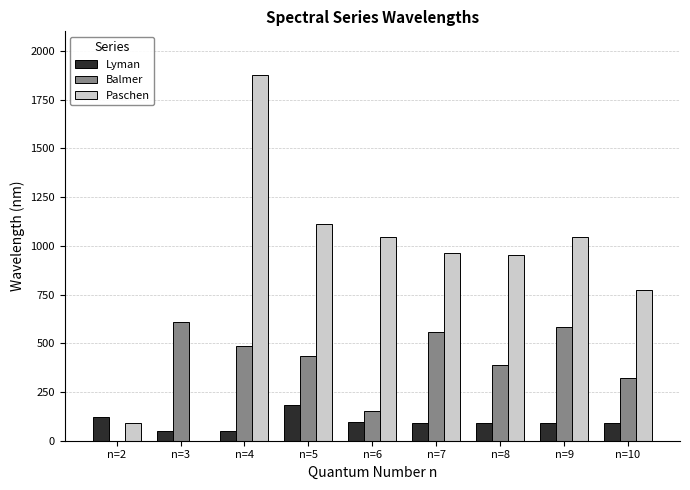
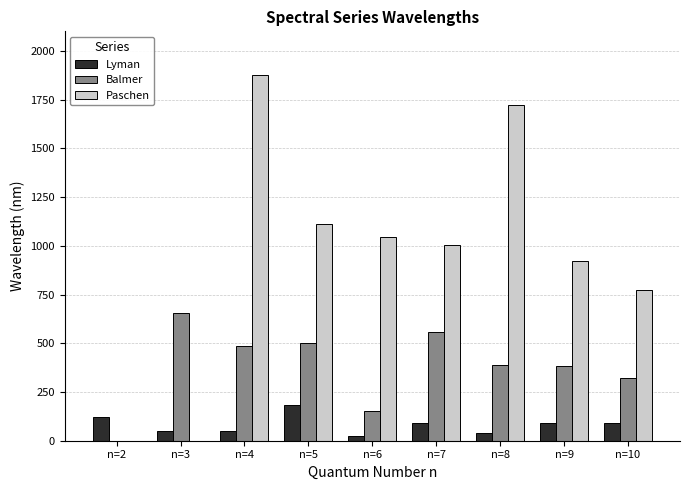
Paschen, n=2: 90 -> 0
Balmer, n=3: 610 -> 660
Balmer, n=5: 430 -> 500
Lyman, n=6: 90 -> 30
Paschen, n=7: 960 -> 1010
Lyman, n=8: 90 -> 40
Paschen, n=8: 950 -> 1720
Balmer, n=9: 590 -> 380
Paschen, n=9: 1050 -> 920
